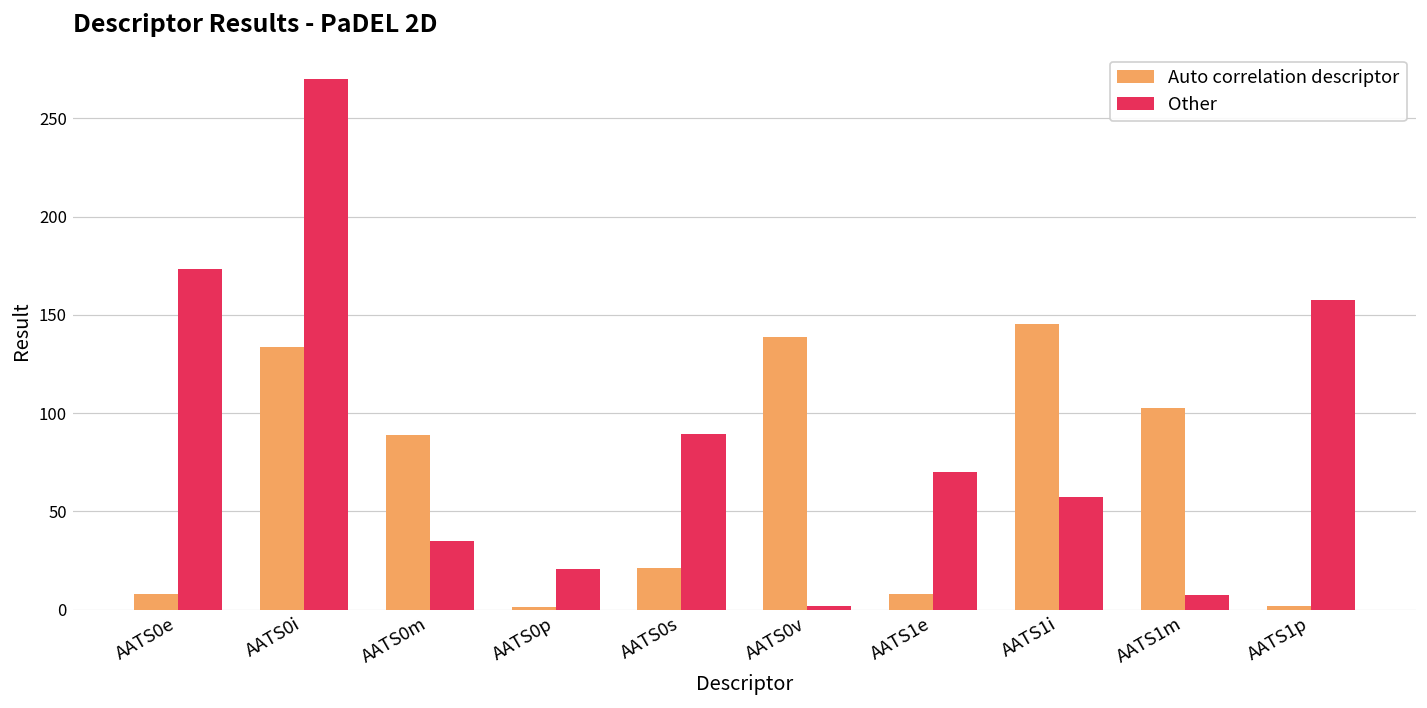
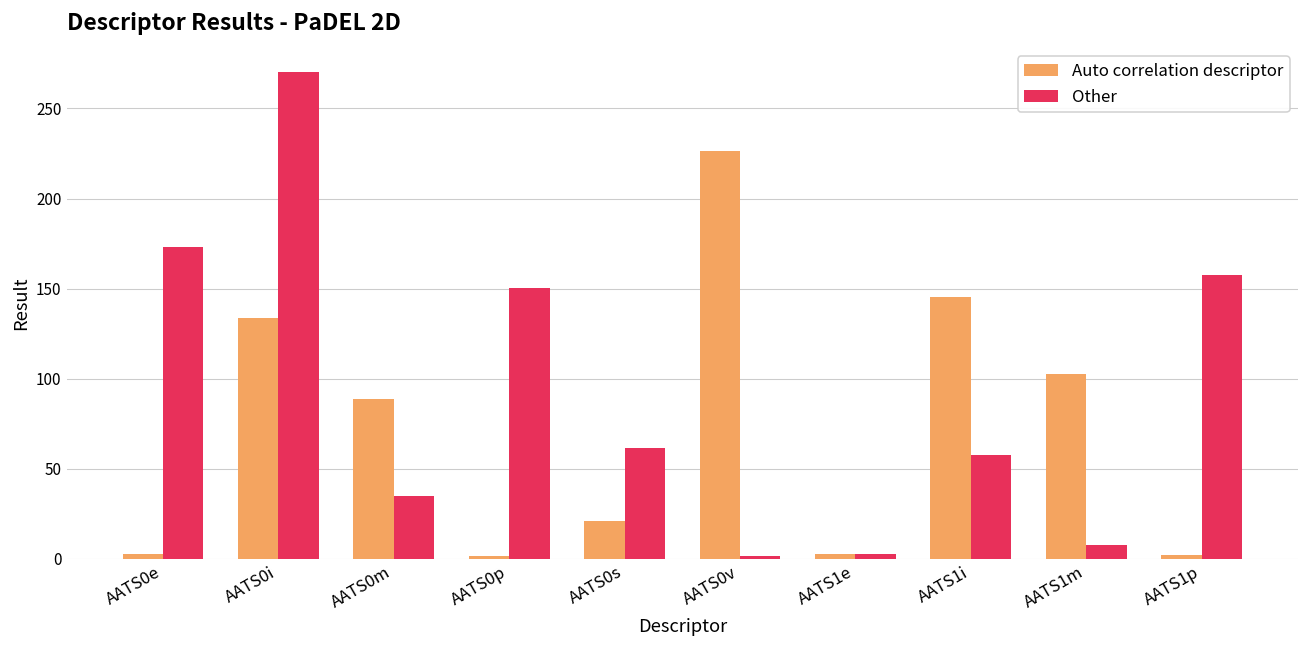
Auto correlation descriptor, AATS0e: 8 -> 3
Other, AATS0p: 21 -> 151
Other, AATS0s: 89 -> 62
Auto correlation descriptor, AATS0v: 139 -> 226
Auto correlation descriptor, AATS1e: 8 -> 3
Other, AATS1e: 70 -> 3
